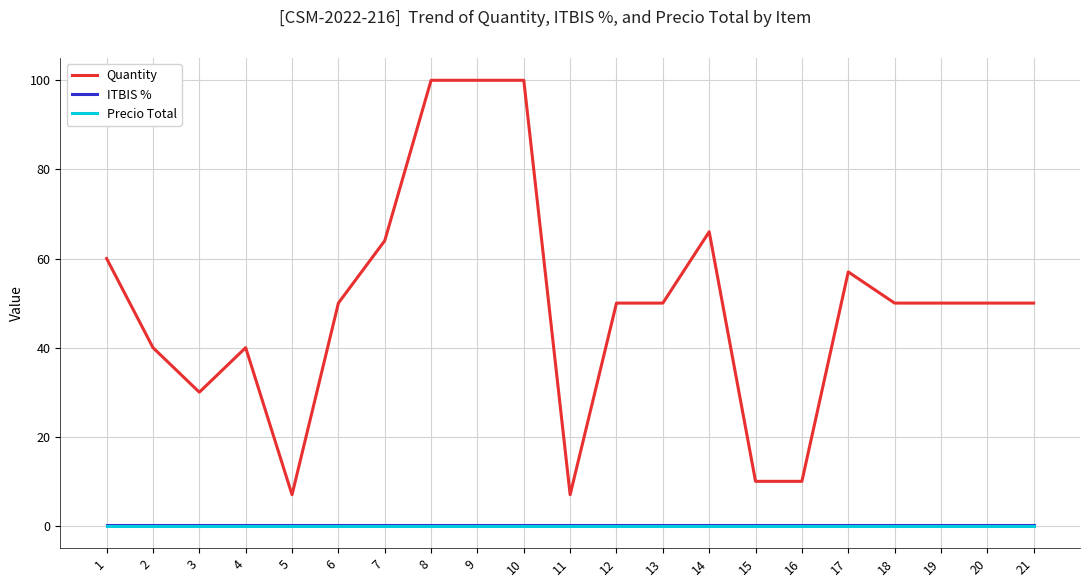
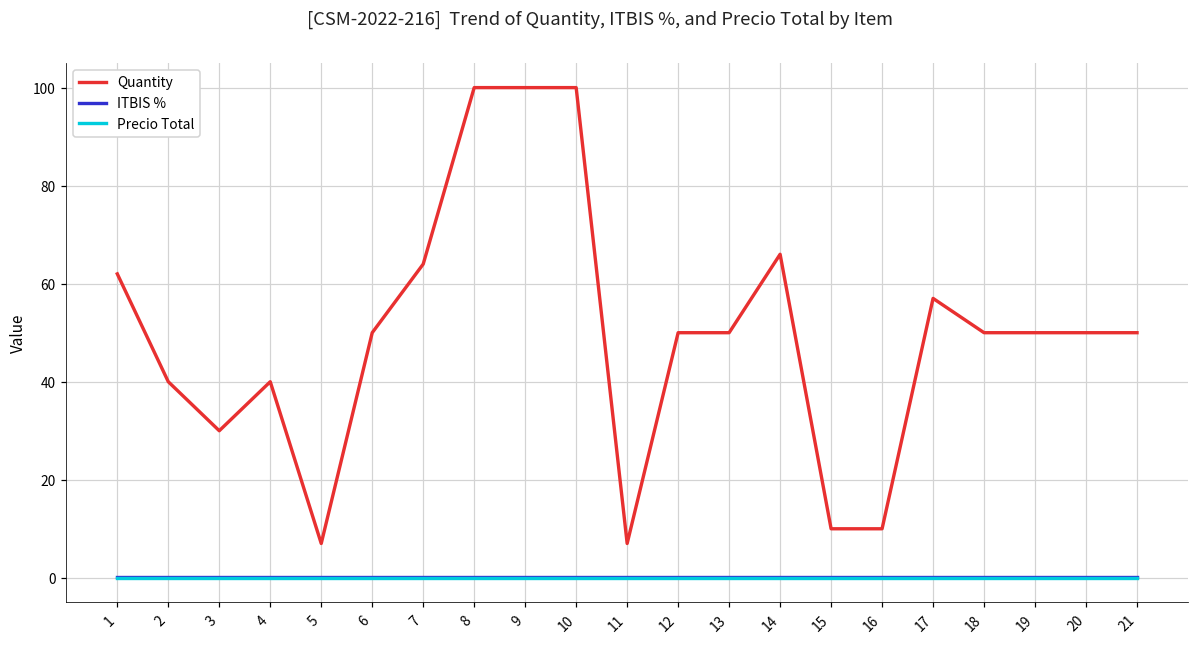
Quantity, 1: 60 -> 62
